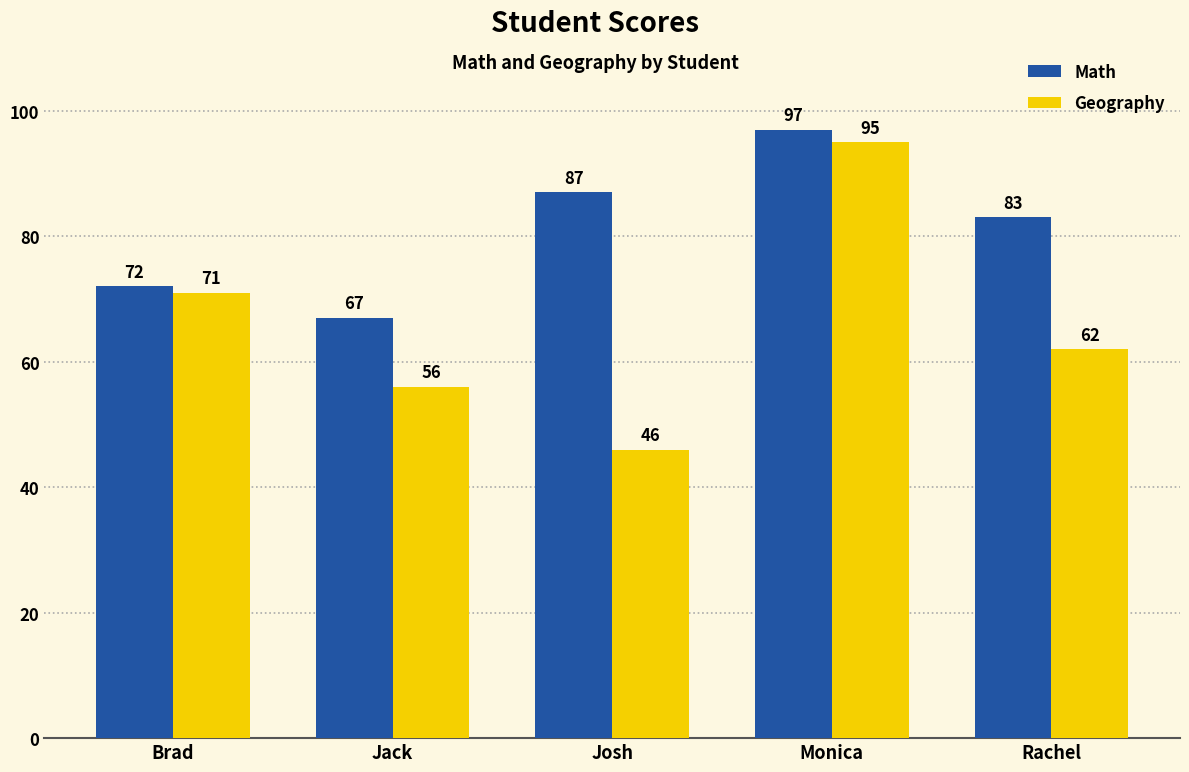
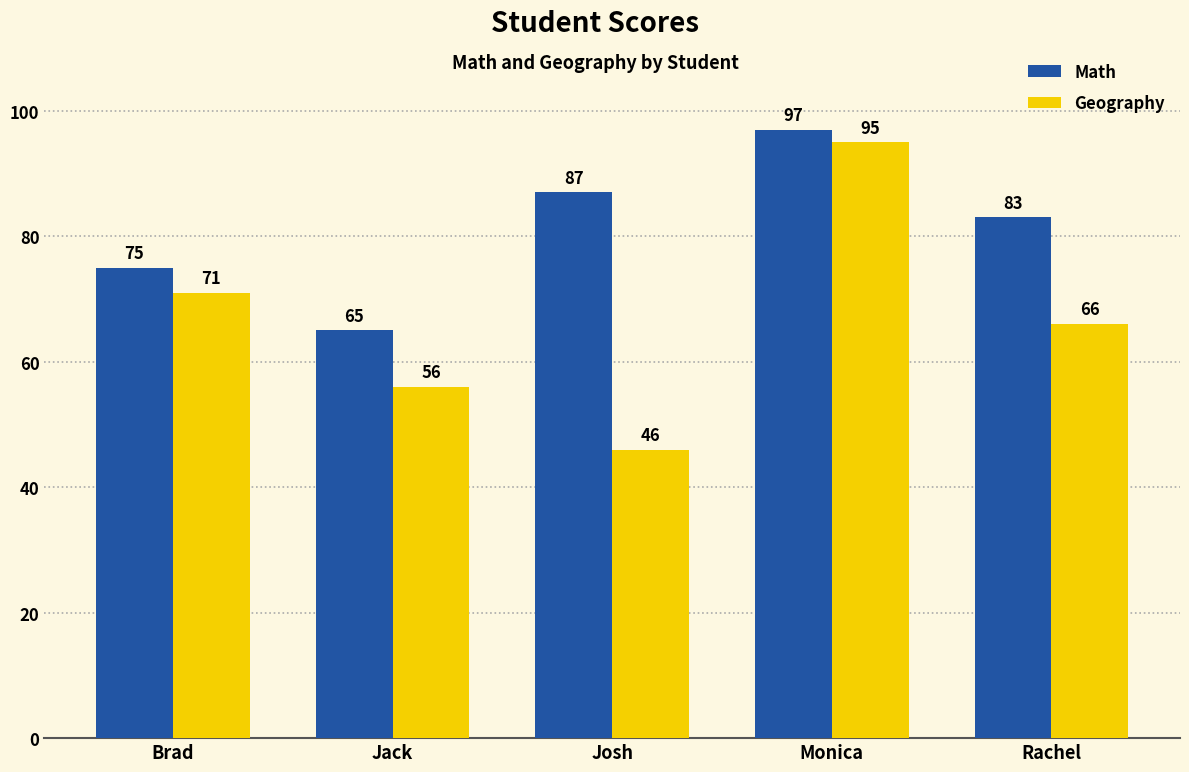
Math, Brad: 72 -> 75
Math, Jack: 67 -> 65
Geography, Rachel: 62 -> 66
